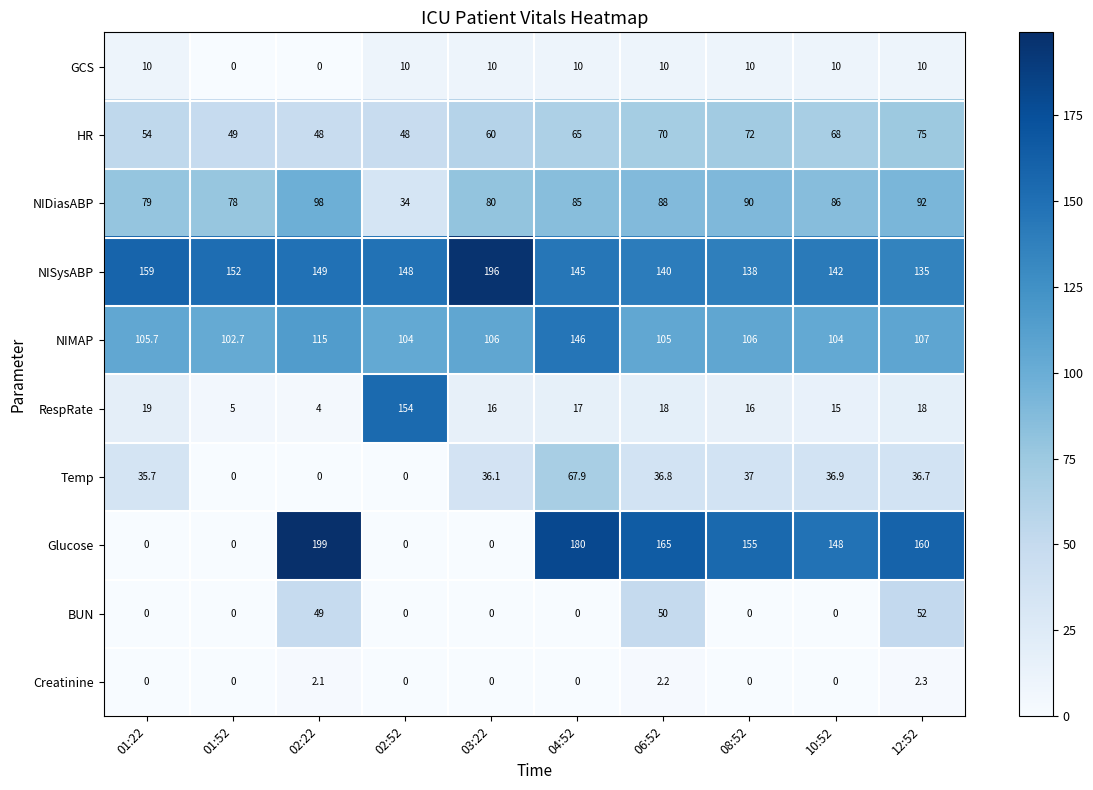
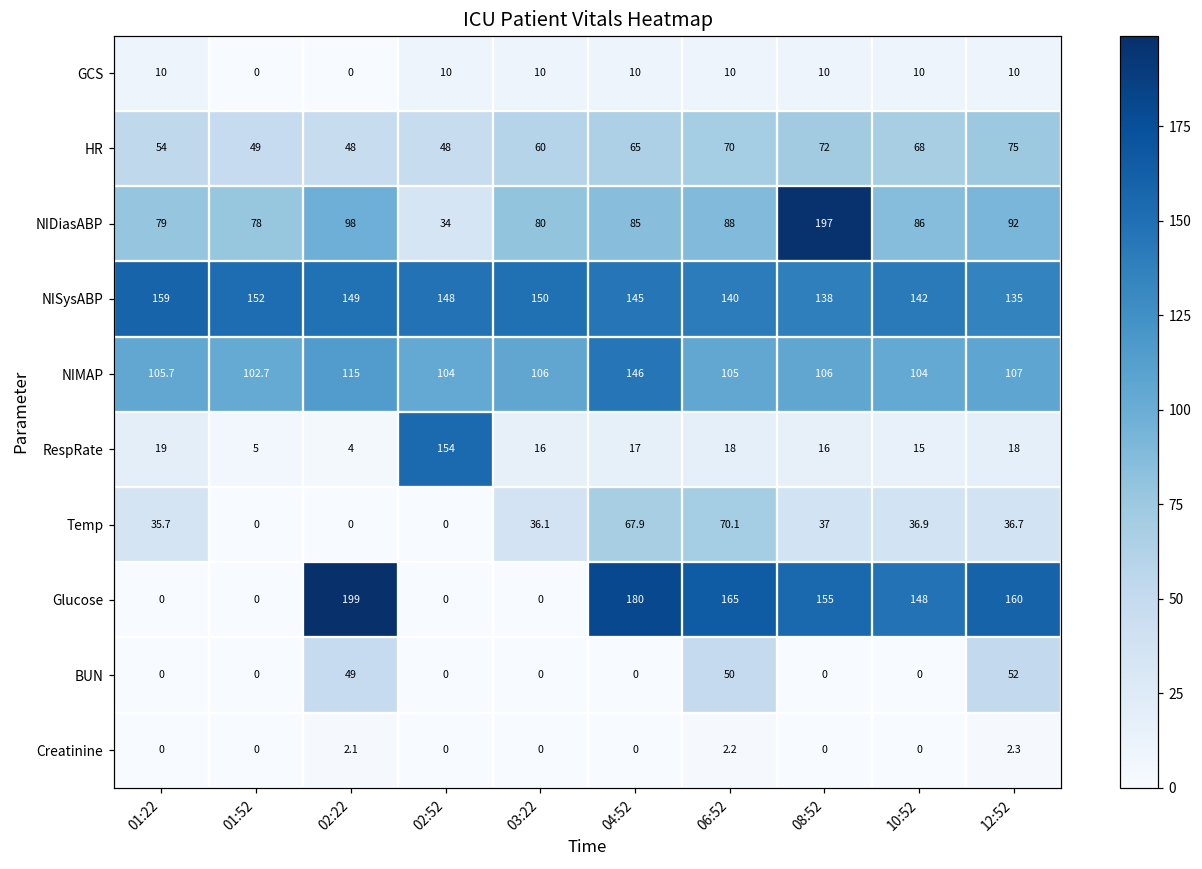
NIDiasABP, 08:52: 90 -> 197
NISysABP, 03:22: 196 -> 150
Temp, 06:52: 36.8 -> 70.1
